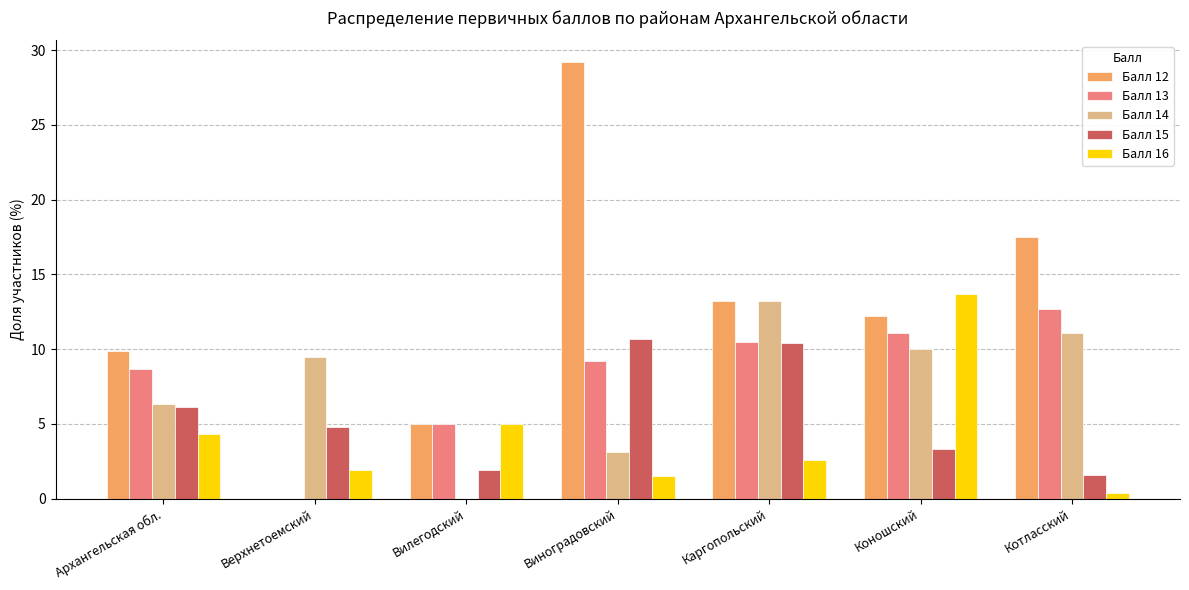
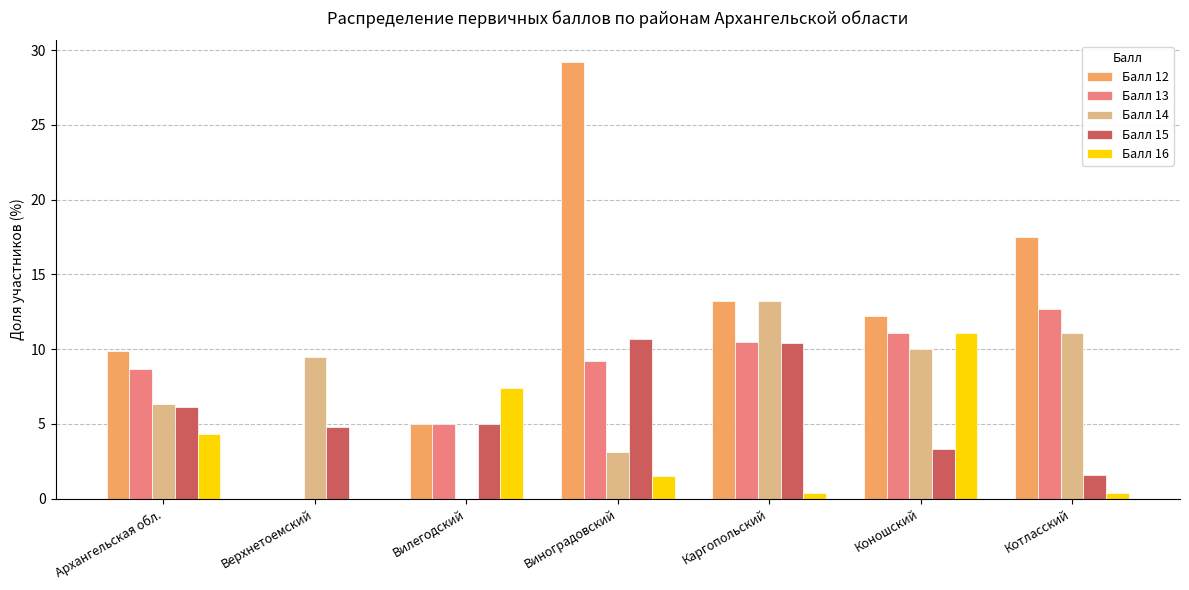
Балл 16, Верхнетоемский: 1.9 -> 0.0
Балл 15, Вилегодский: 1.9 -> 5.0
Балл 16, Вилегодский: 5.0 -> 7.4
Балл 16, Каргопольский: 2.6 -> 0.4
Балл 16, Коношский: 13.7 -> 11.1
